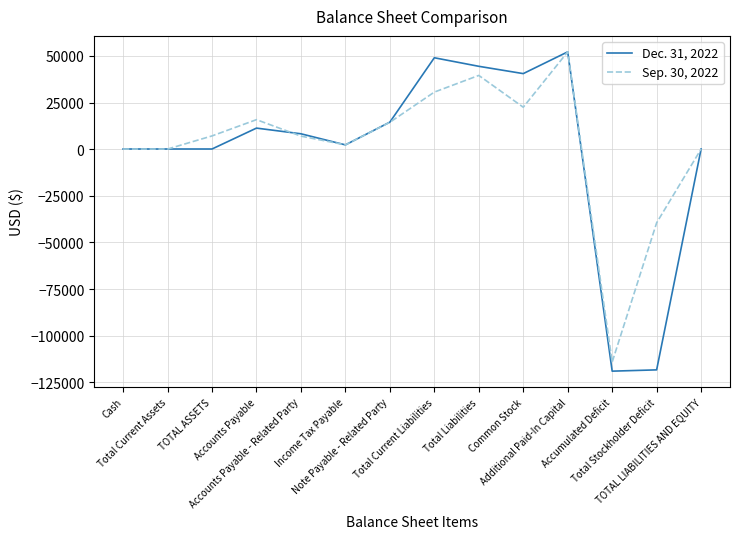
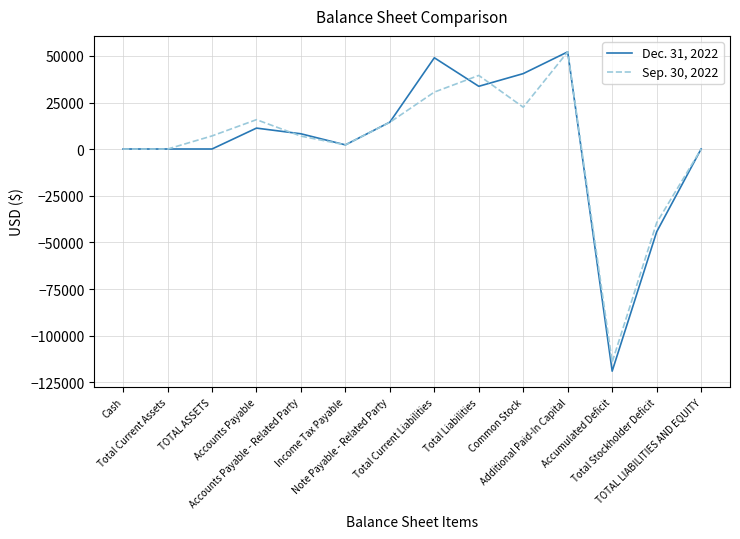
Dec. 31, 2022, Total Liabilities: 44000 -> 34000
Dec. 31, 2022, Total Stockholder Deficit: -118000 -> -44000
